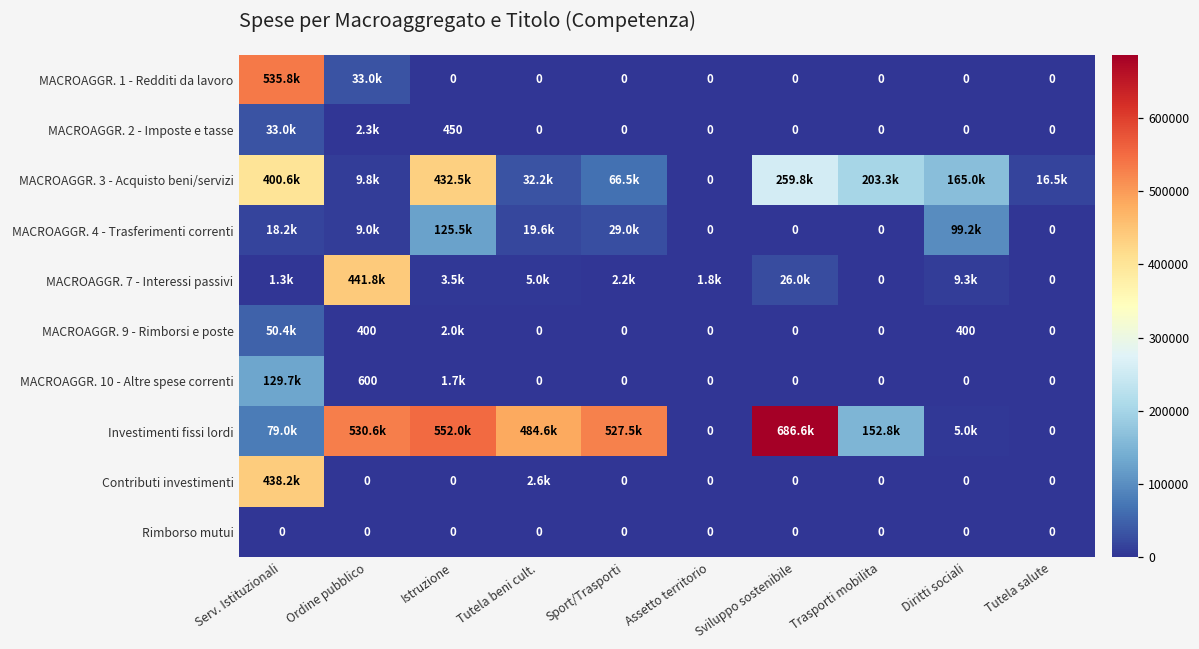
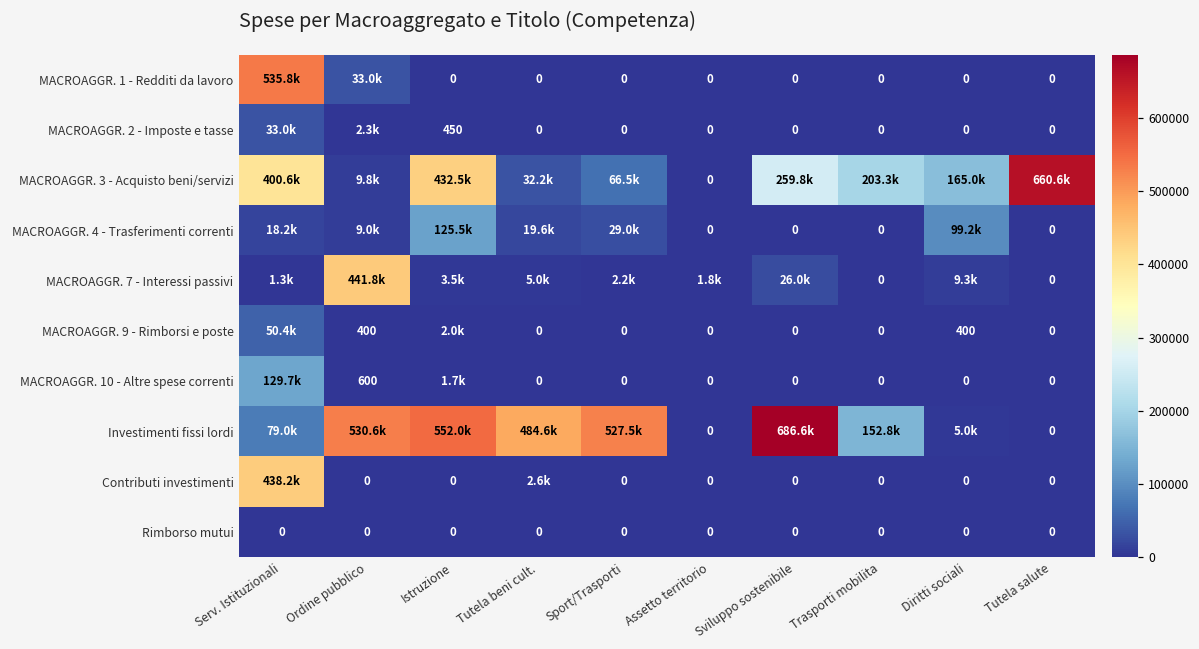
MACROAGGR. 3 - Acquisto beni/servizi, Tutela salute: 16.5k -> 660.6k
